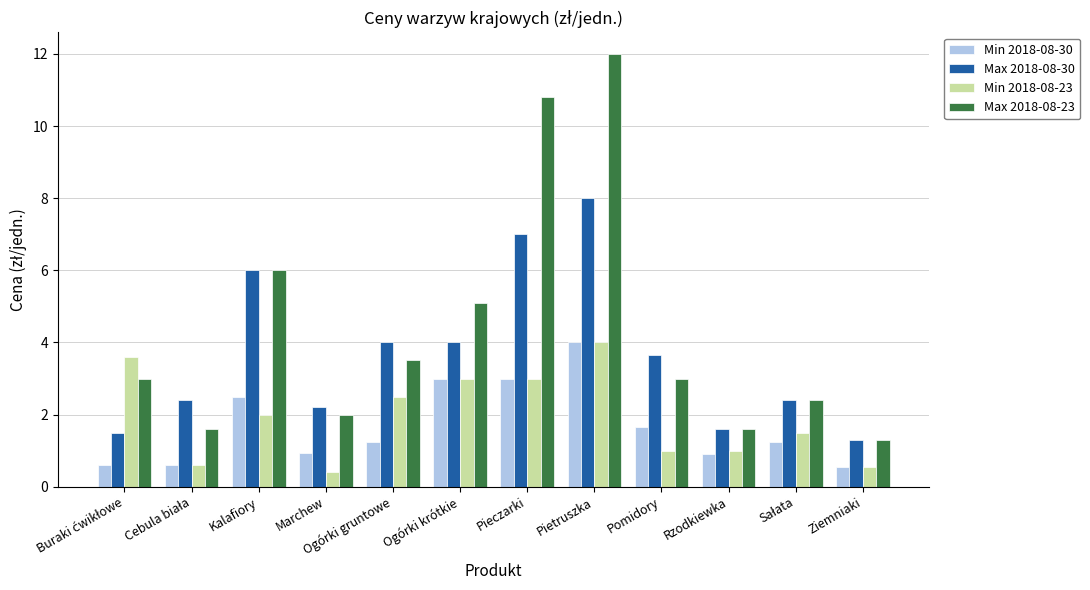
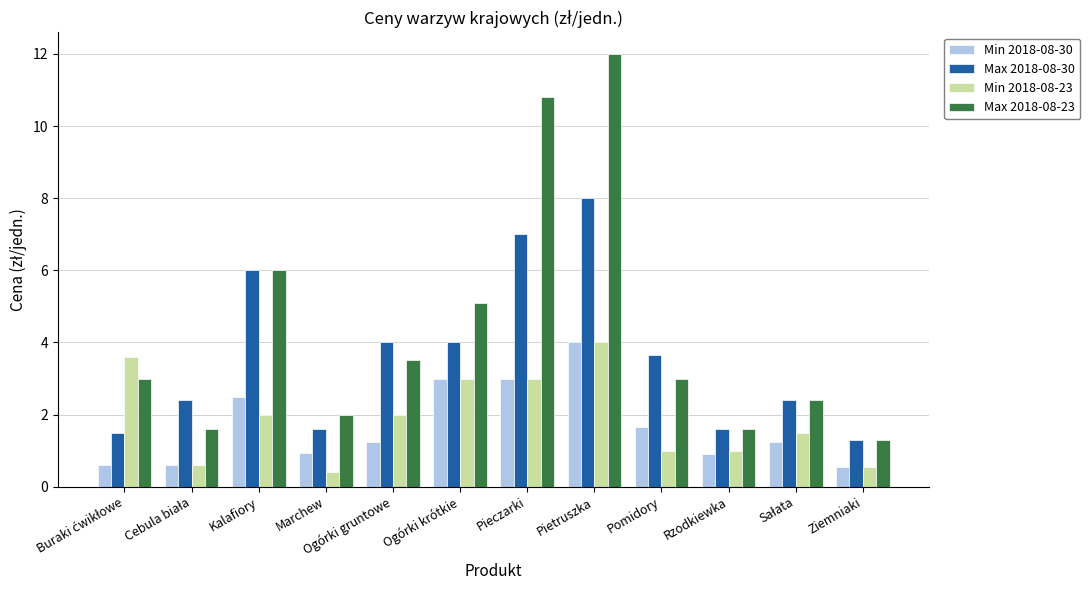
Max 2018-08-30, Marchew: 2.2 -> 1.6
Min 2018-08-23, Ogórki gruntowe: 2.5 -> 2.0
